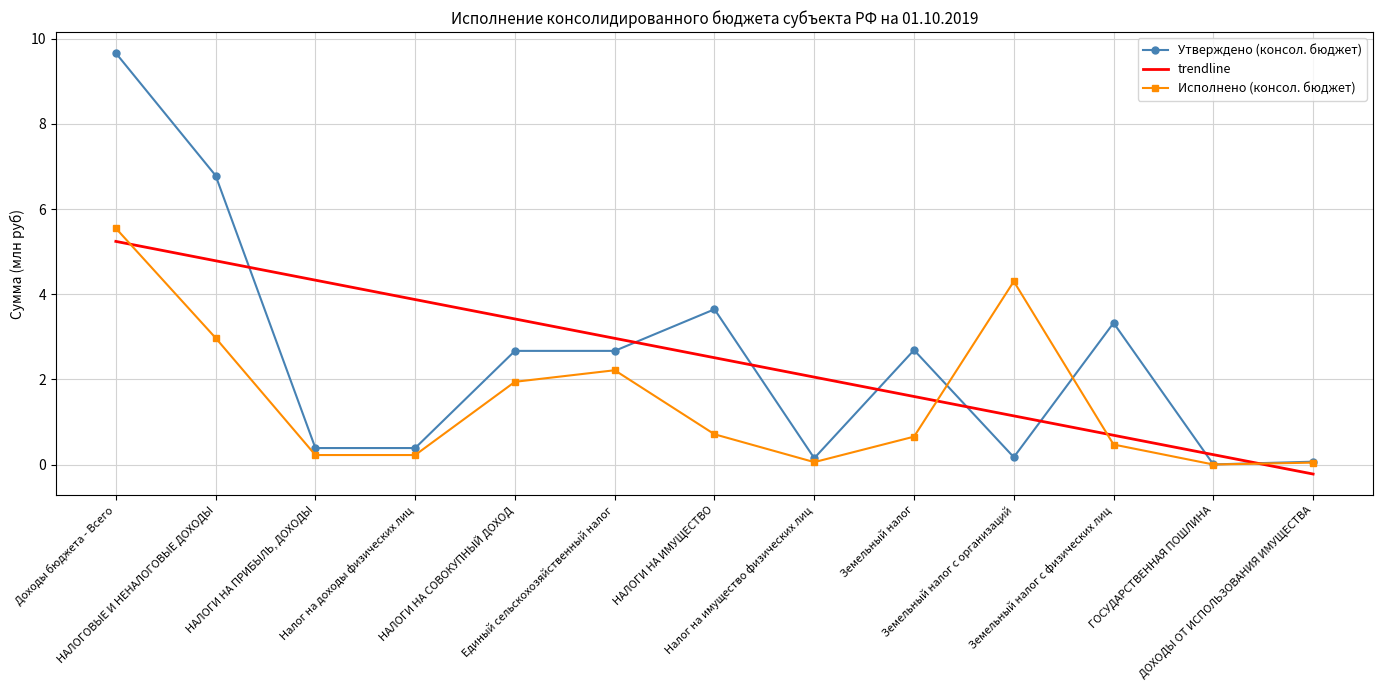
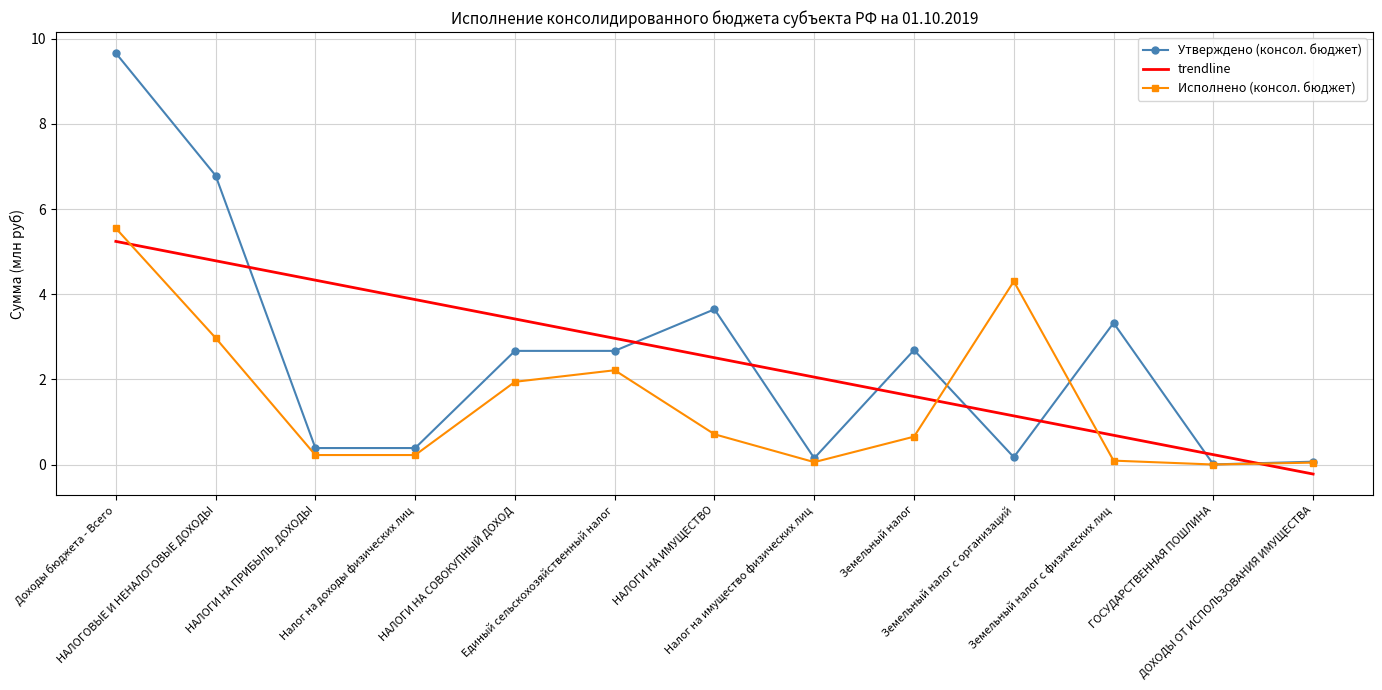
Исполнено (консол. бюджет), Земельный налог с физических лиц: 0.5 -> 0.1
